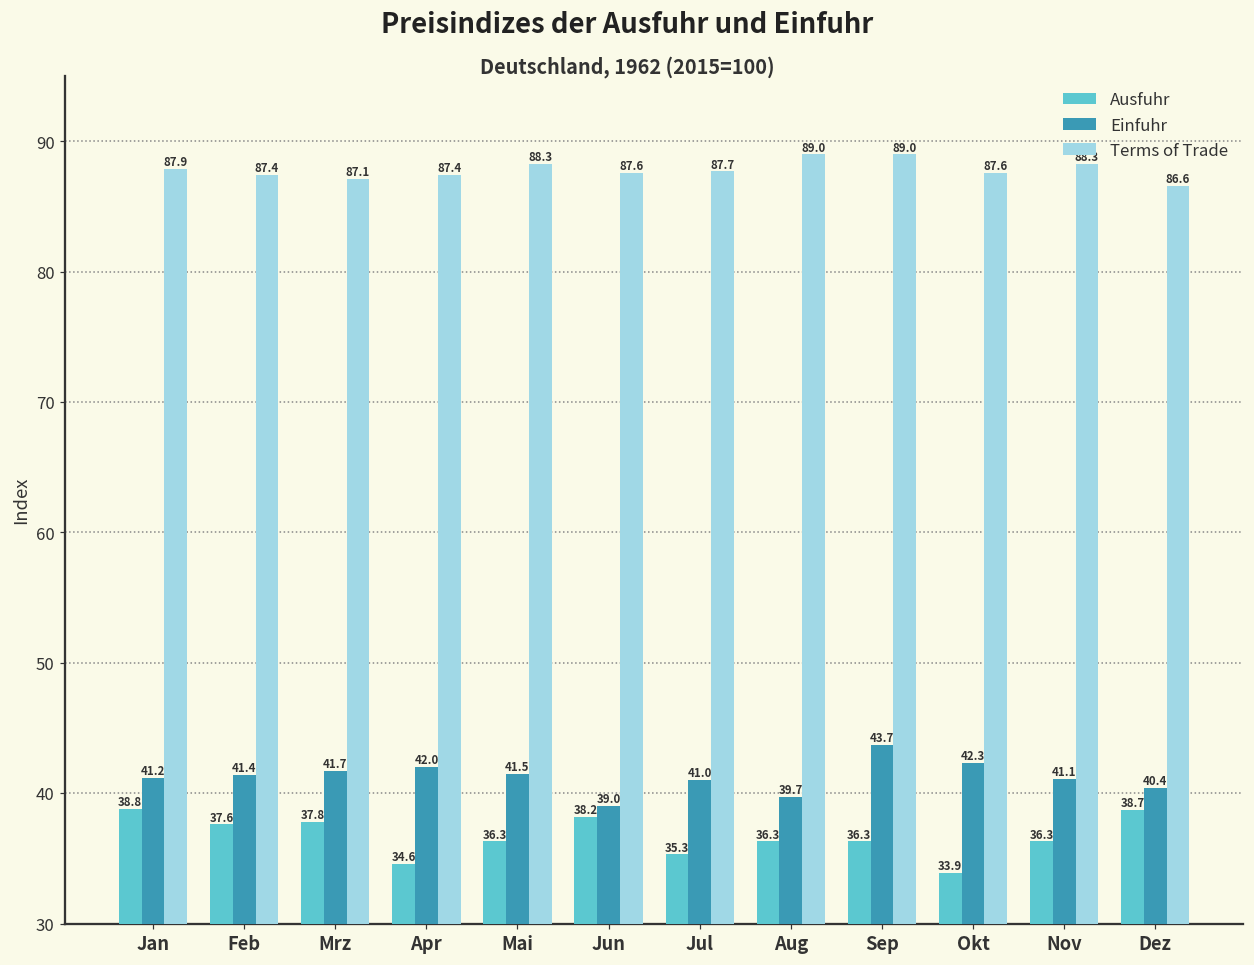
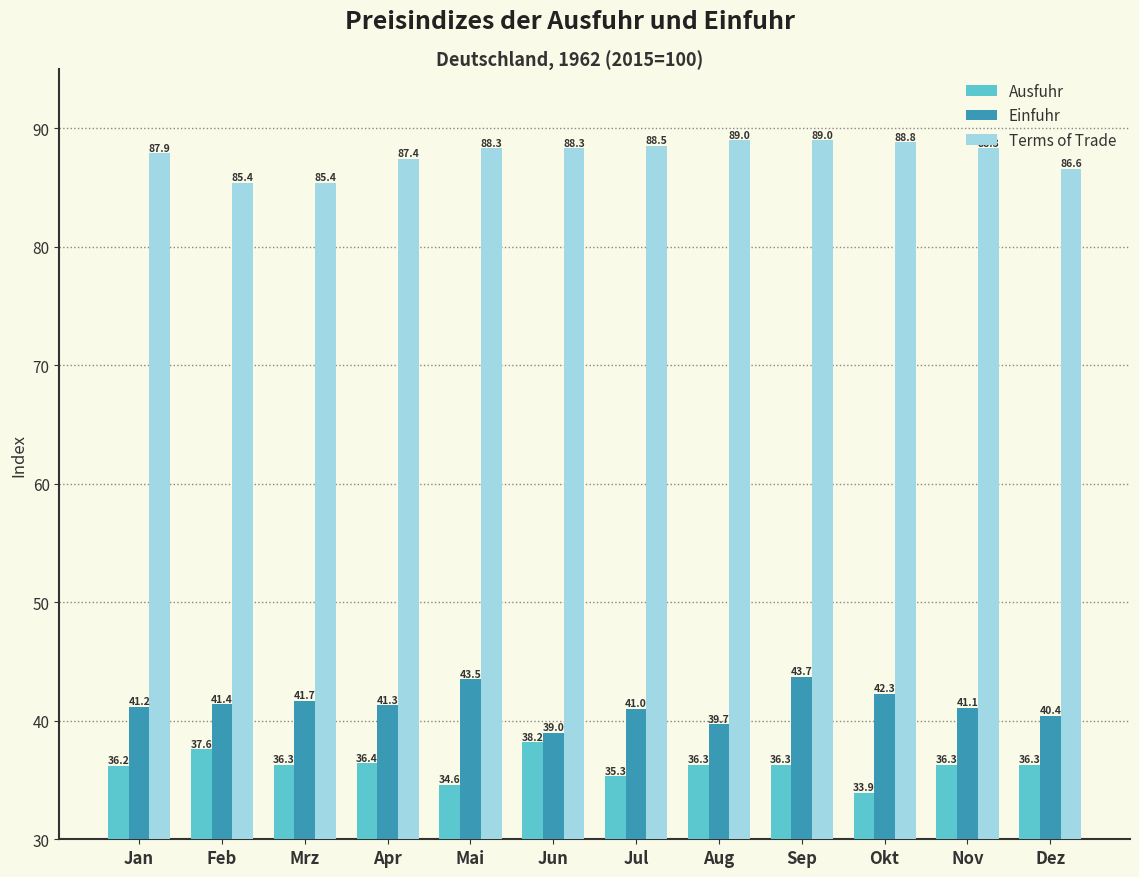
Ausfuhr, Jan: 38.8 -> 36.2
Terms of Trade, Feb: 87.4 -> 85.4
Ausfuhr, Mrz: 37.8 -> 36.3
Terms of Trade, Mrz: 87.1 -> 85.4
Ausfuhr, Apr: 34.6 -> 36.4
Einfuhr, Apr: 42.0 -> 41.3
Ausfuhr, Mai: 36.3 -> 34.6
Einfuhr, Mai: 41.5 -> 43.5
Terms of Trade, Jun: 87.6 -> 88.3
Terms of Trade, Jul: 87.7 -> 88.5
Terms of Trade, Okt: 87.6 -> 88.8
Ausfuhr, Dez: 38.7 -> 36.3
